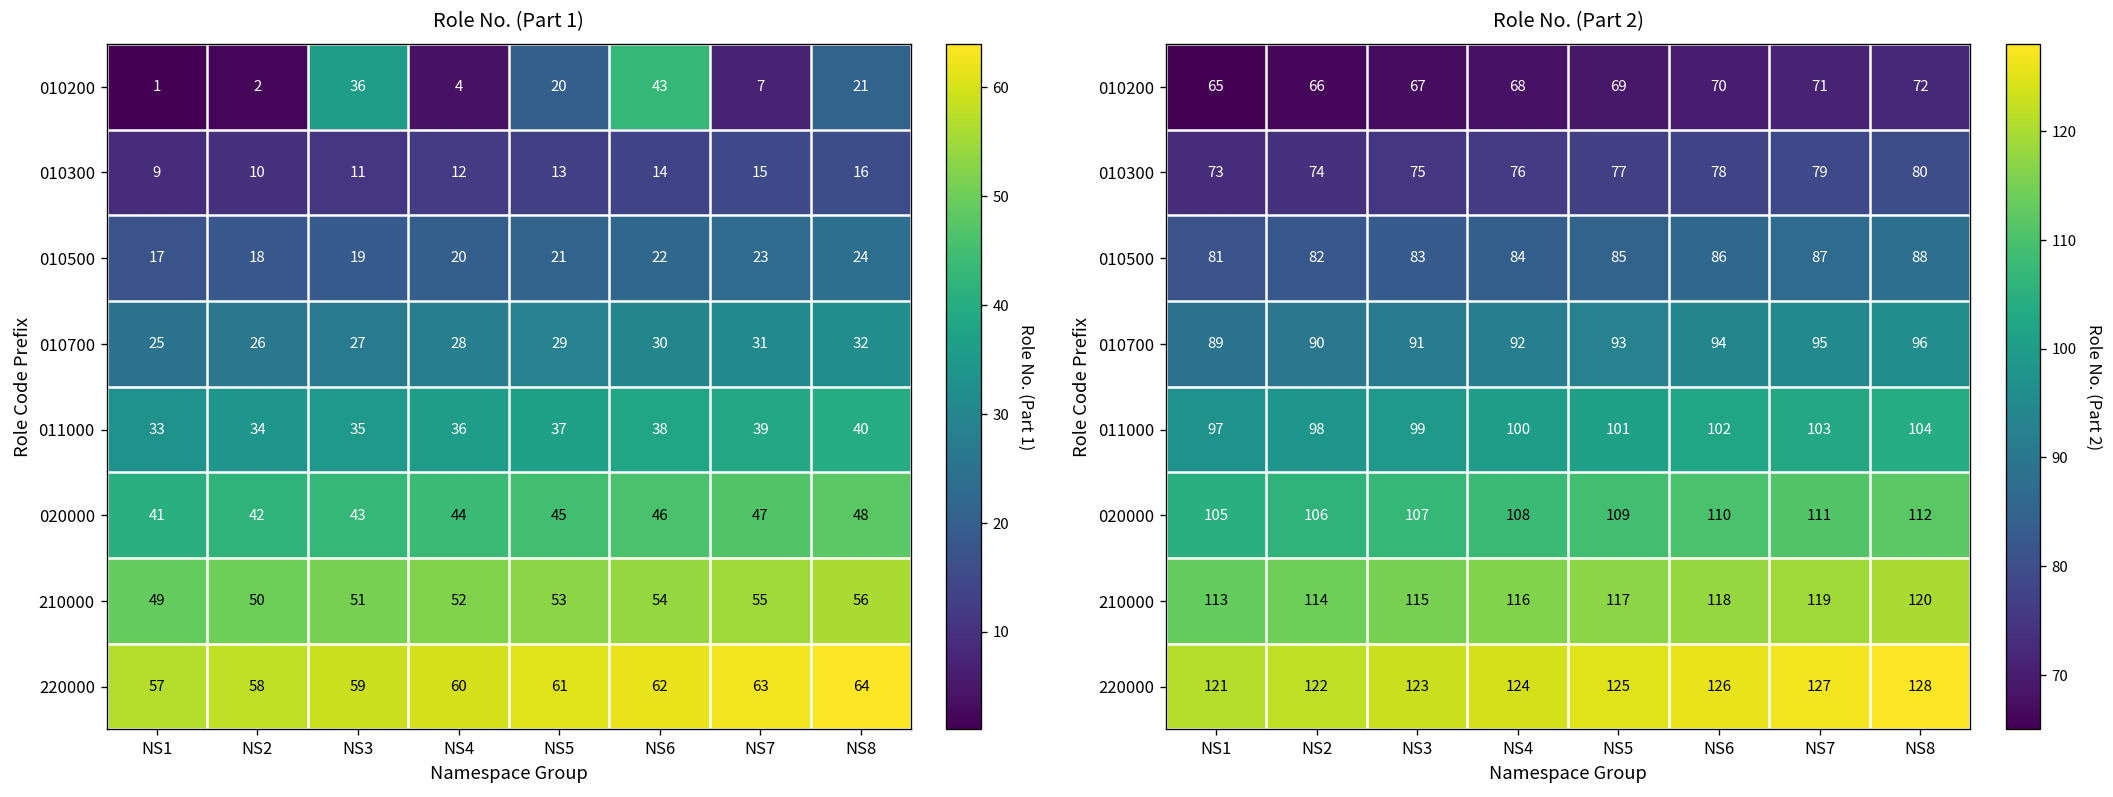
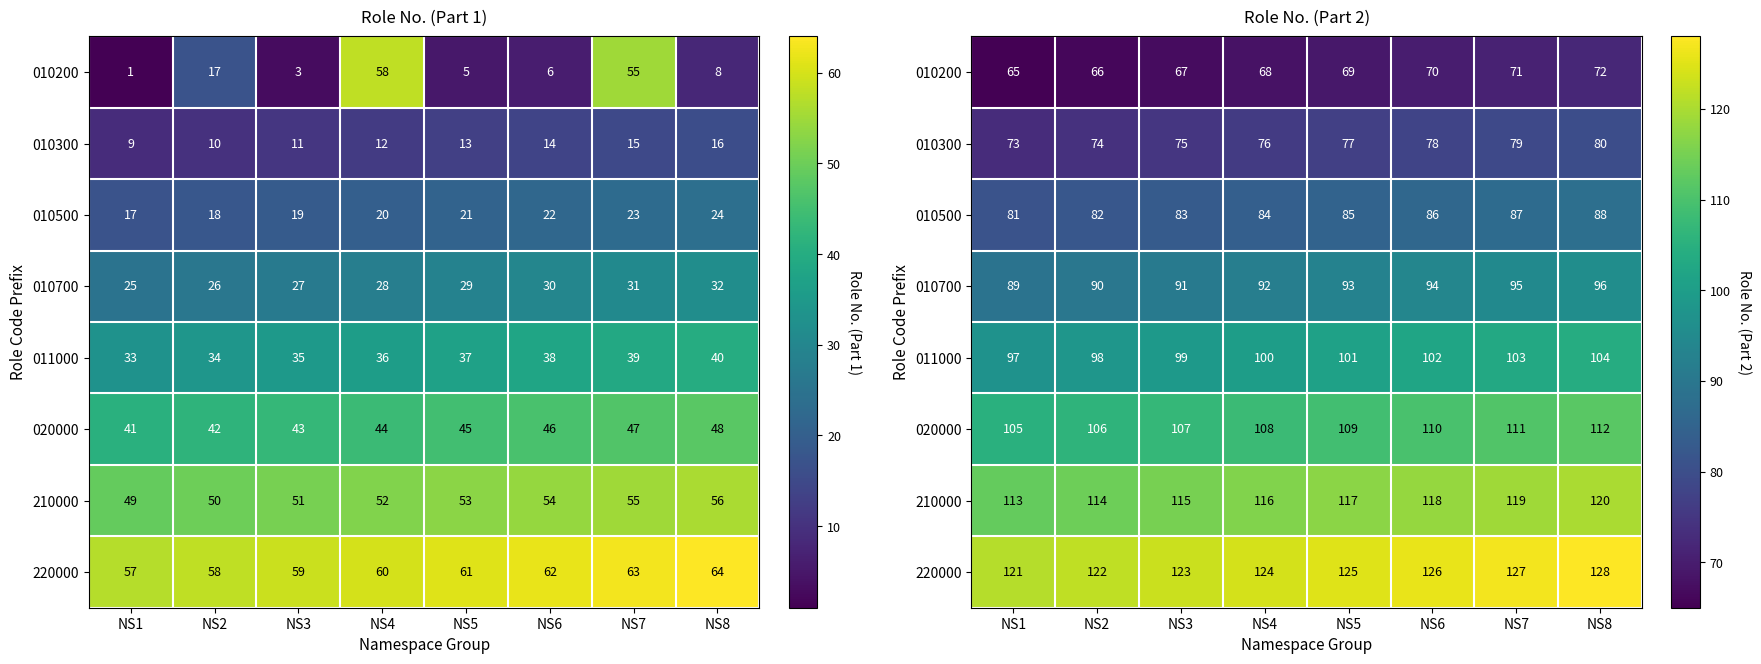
Role No. (Part 1), 010200, NS2: 2 -> 17
Role No. (Part 1), 010200, NS3: 36 -> 3
Role No. (Part 1), 010200, NS4: 4 -> 58
Role No. (Part 1), 010200, NS5: 20 -> 5
Role No. (Part 1), 010200, NS6: 43 -> 6
Role No. (Part 1), 010200, NS7: 7 -> 55
Role No. (Part 1), 010200, NS8: 21 -> 8
